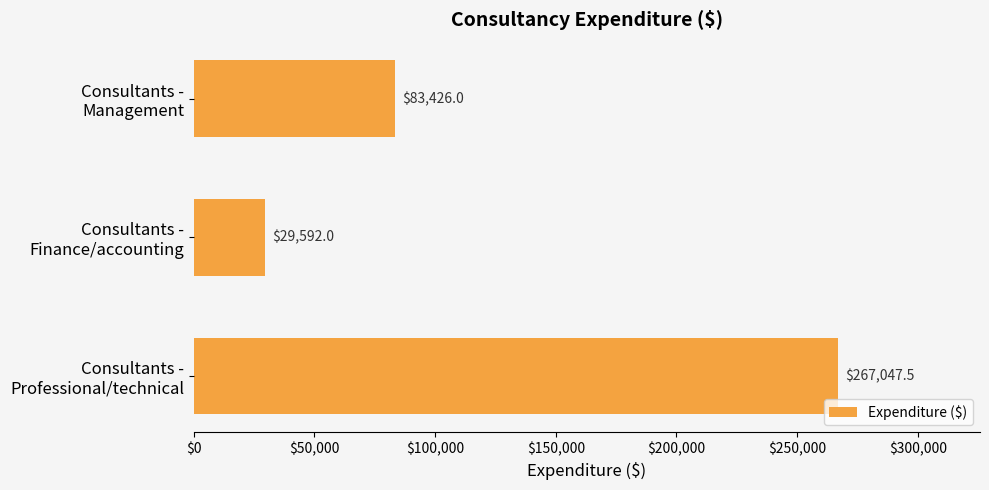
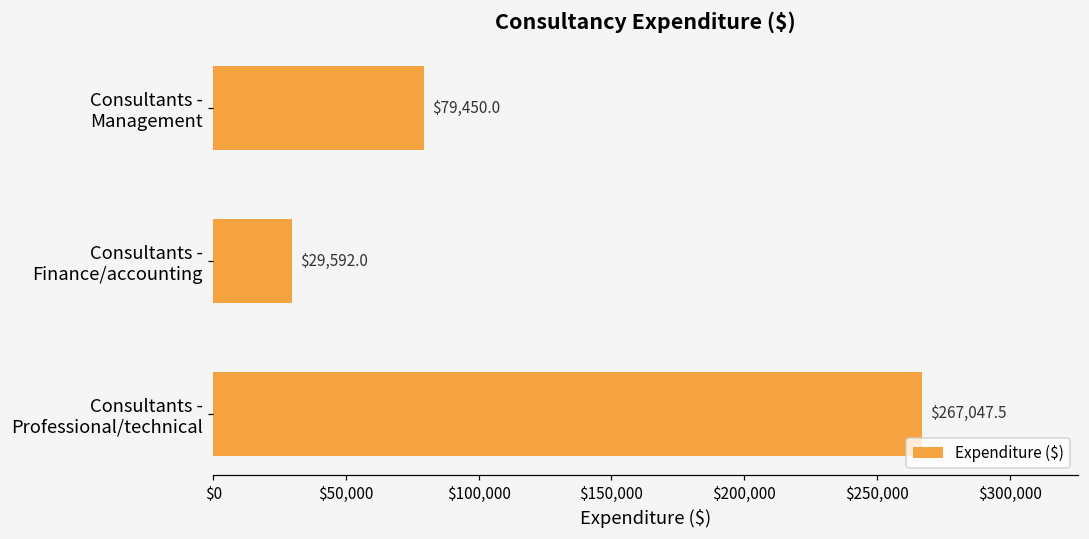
Consultants - Management: $83,426.0 -> $79,450.0
